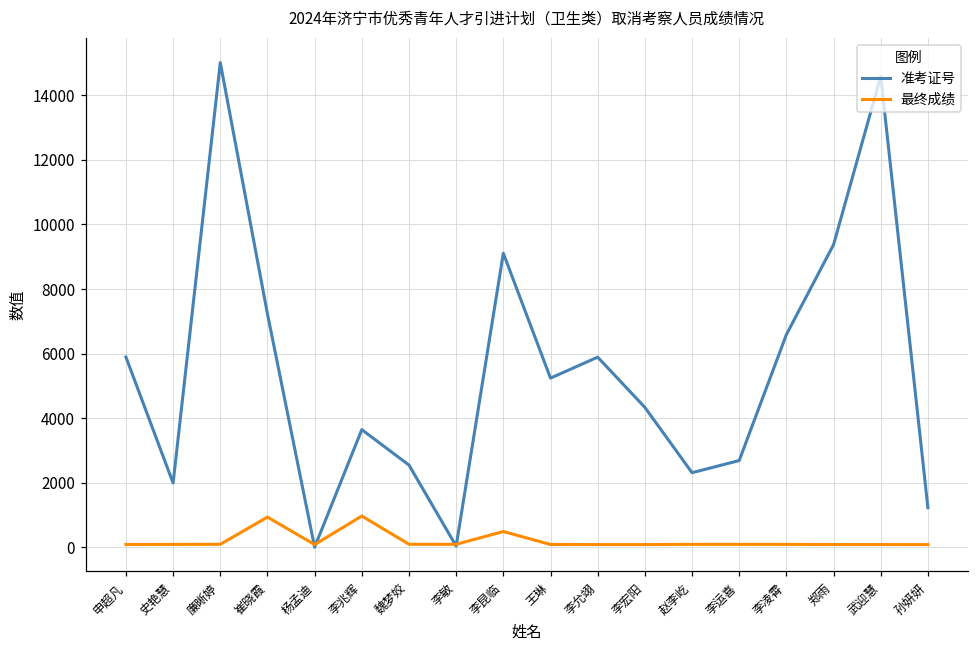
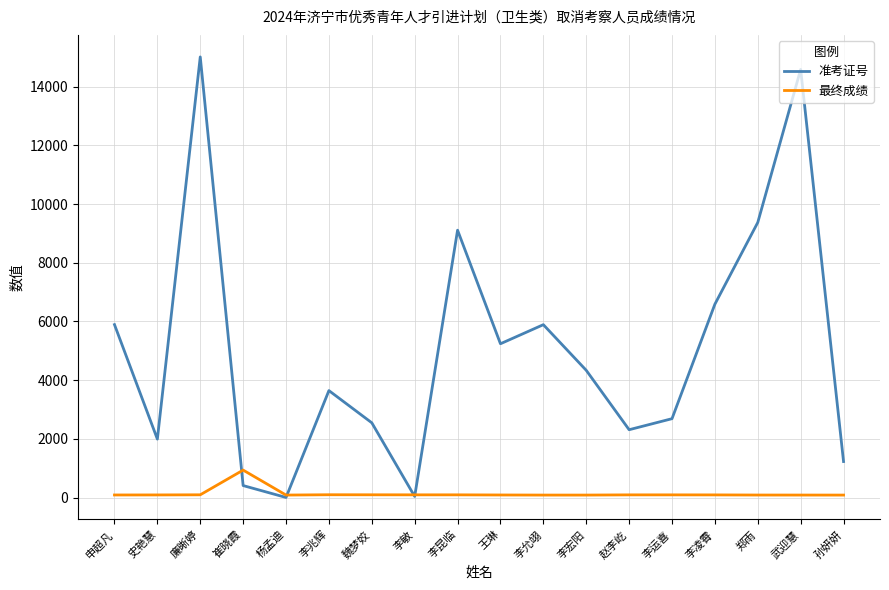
准考证号, 崔晓霞: 7200 -> 400
最终成绩, 李兆辉: 1000 -> 100
最终成绩, 李昆临: 500 -> 100
